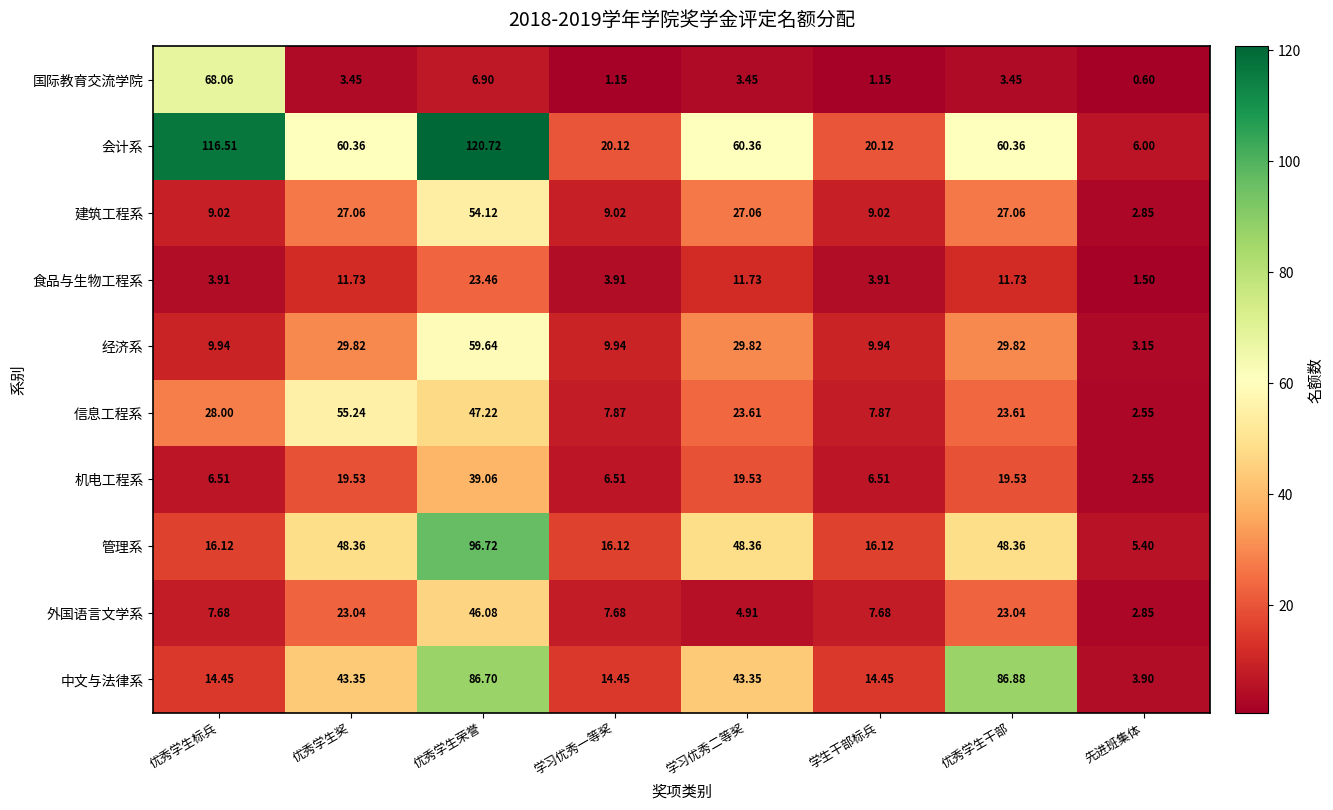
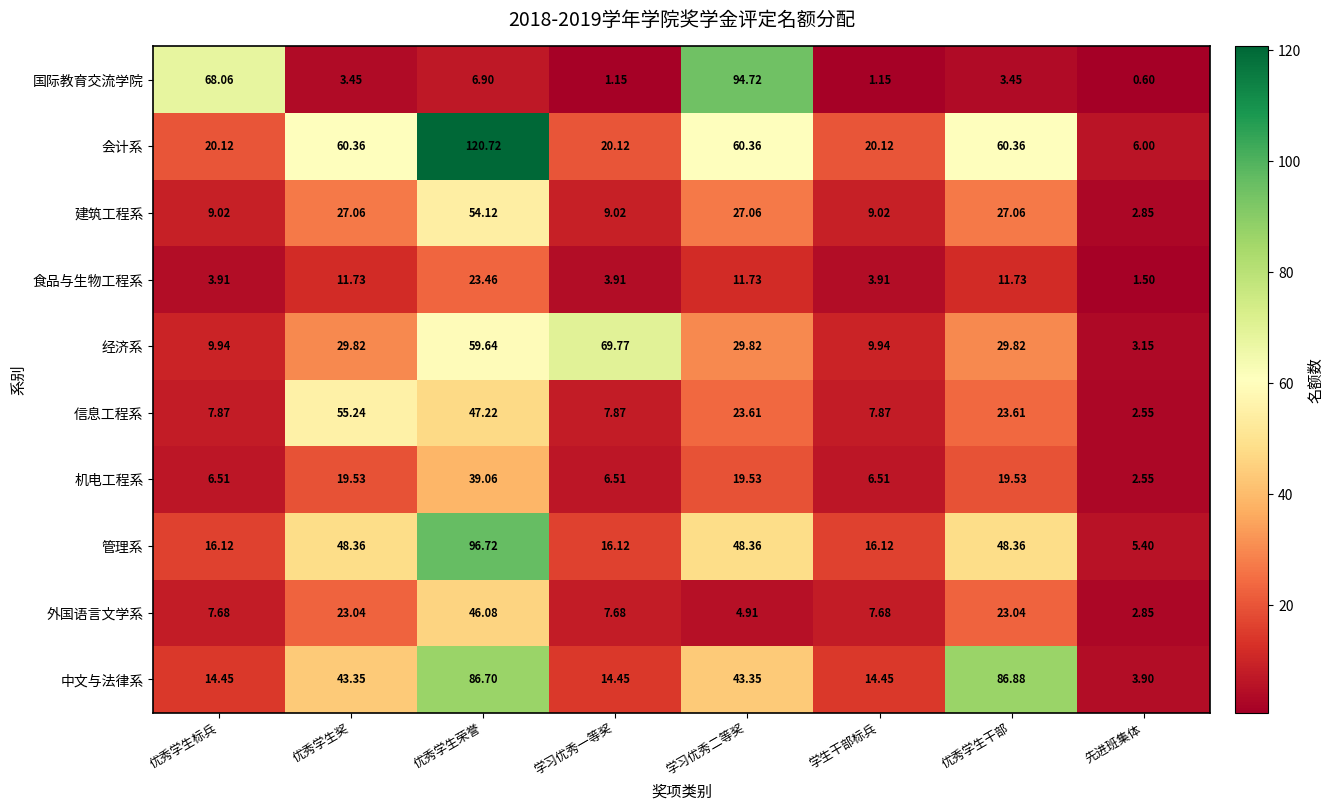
国际教育交流学院, 学习优秀二等奖: 3.45 -> 94.72
会计系, 优秀学生标兵: 116.51 -> 20.12
经济系, 学习优秀一等奖: 9.94 -> 69.77
信息工程系, 优秀学生标兵: 28.00 -> 7.87
